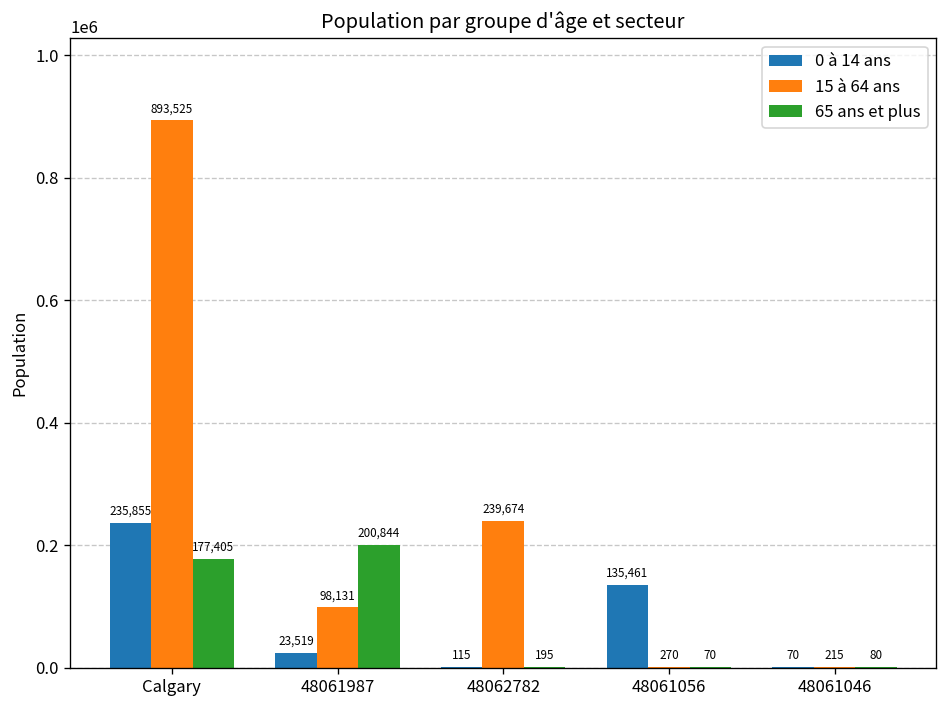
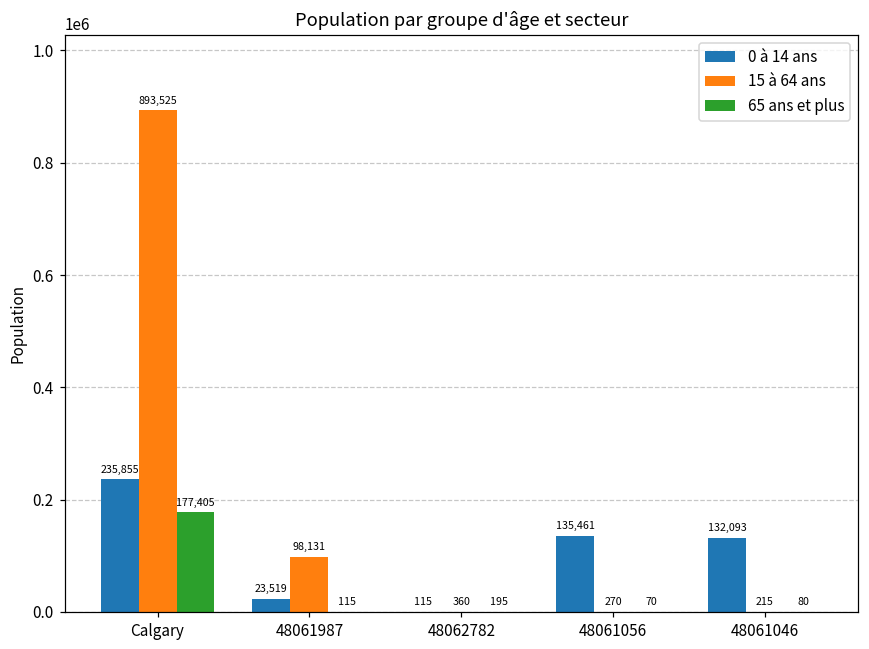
65 ans et plus, 48061987: 200,844 -> 115
15 à 64 ans, 48062782: 239,674 -> 360
0 à 14 ans, 48061046: 70 -> 132,093
